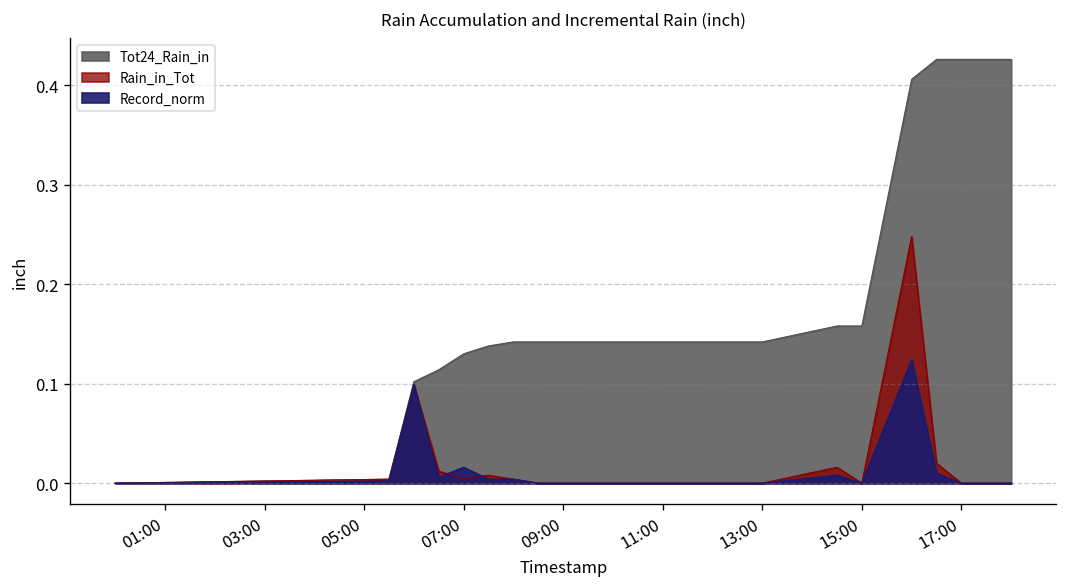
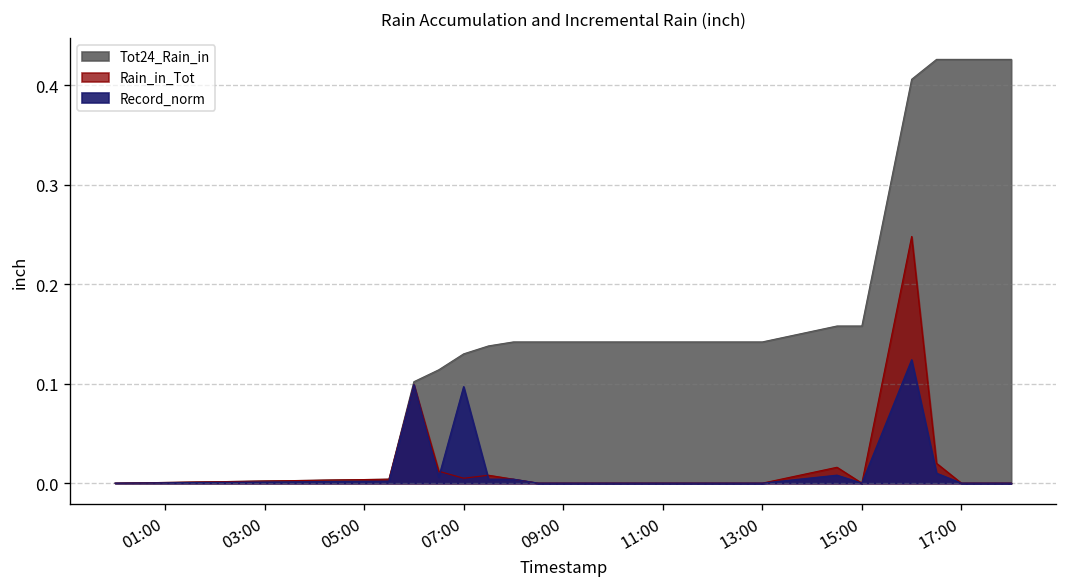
Record_norm, 07:00: 0.02 -> 0.10
